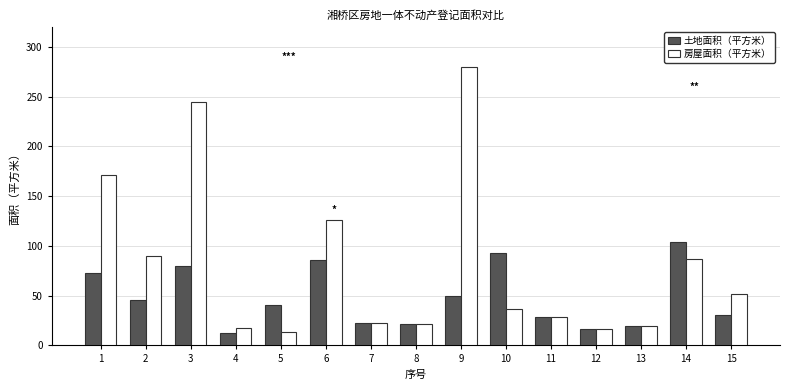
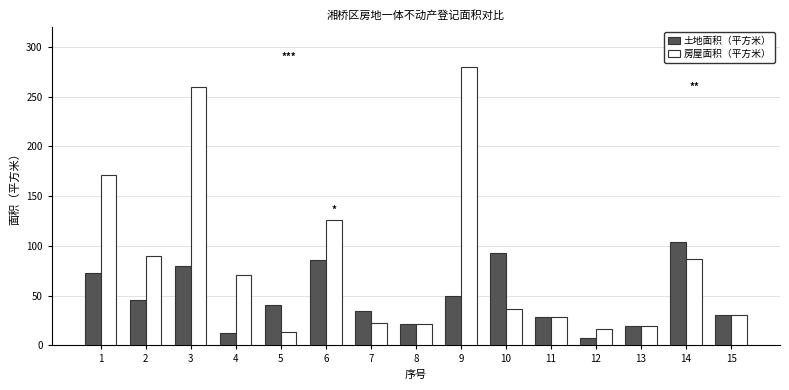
房屋面积（平方米）, 3: 240 -> 260
房屋面积（平方米）, 4: 20 -> 70
土地面积（平方米）, 7: 20 -> 40
土地面积（平方米）, 12: 20 -> 10
房屋面积（平方米）, 15: 50 -> 30
